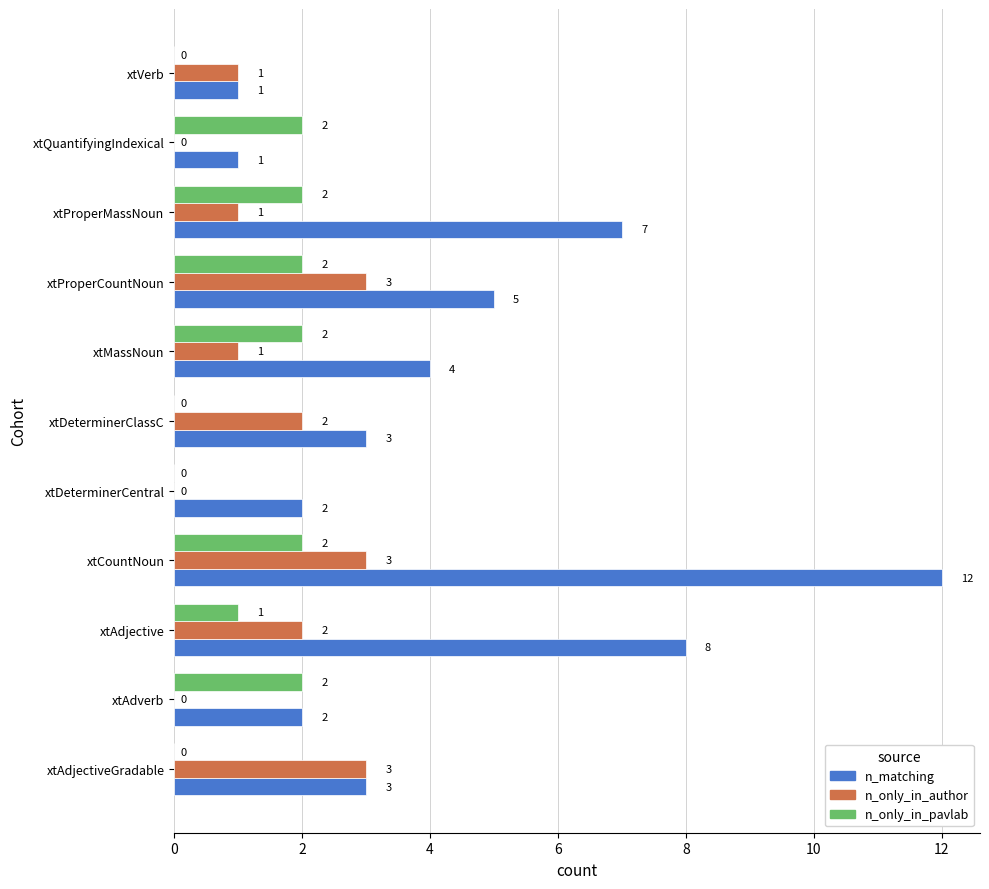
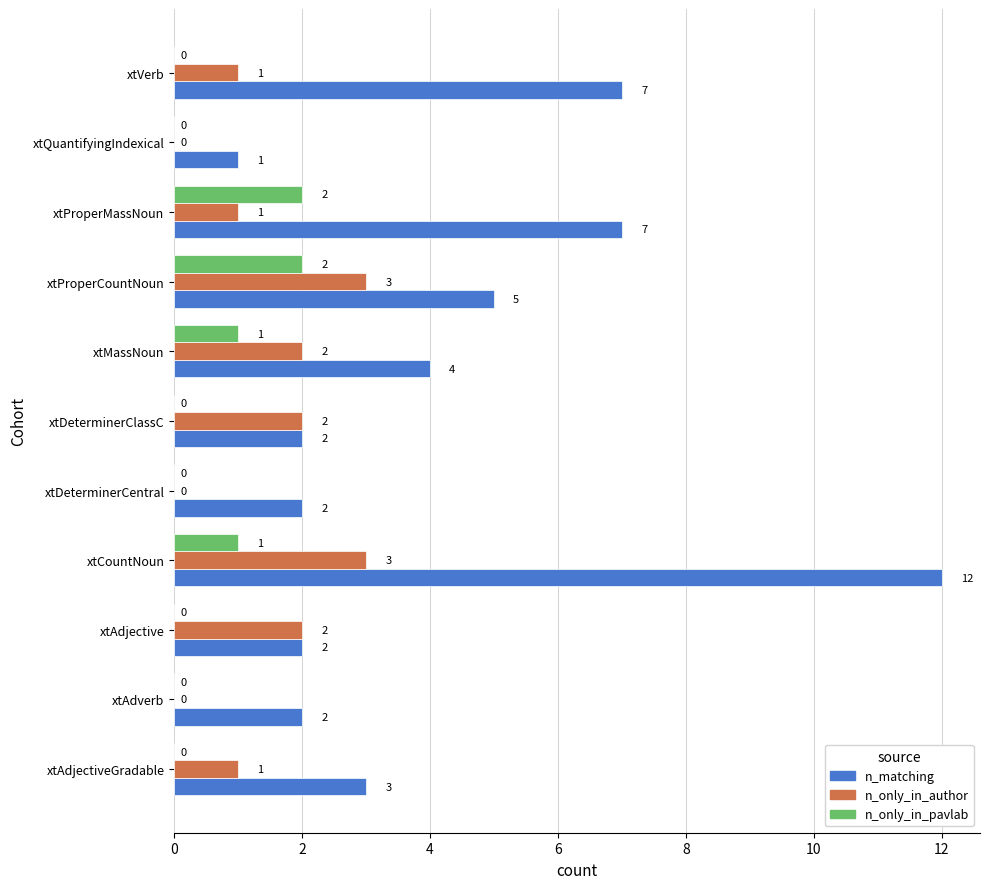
n_matching, xtVerb: 1 -> 7
n_only_in_pavlab, xtQuantifyingIndexical: 2 -> 0
n_only_in_pavlab, xtMassNoun: 2 -> 1
n_only_in_author, xtMassNoun: 1 -> 2
n_matching, xtDeterminerClassC: 3 -> 2
n_only_in_pavlab, xtCountNoun: 2 -> 1
n_only_in_pavlab, xtAdjective: 1 -> 0
n_matching, xtAdjective: 8 -> 2
n_only_in_pavlab, xtAdverb: 2 -> 0
n_only_in_author, xtAdjectiveGradable: 3 -> 1
